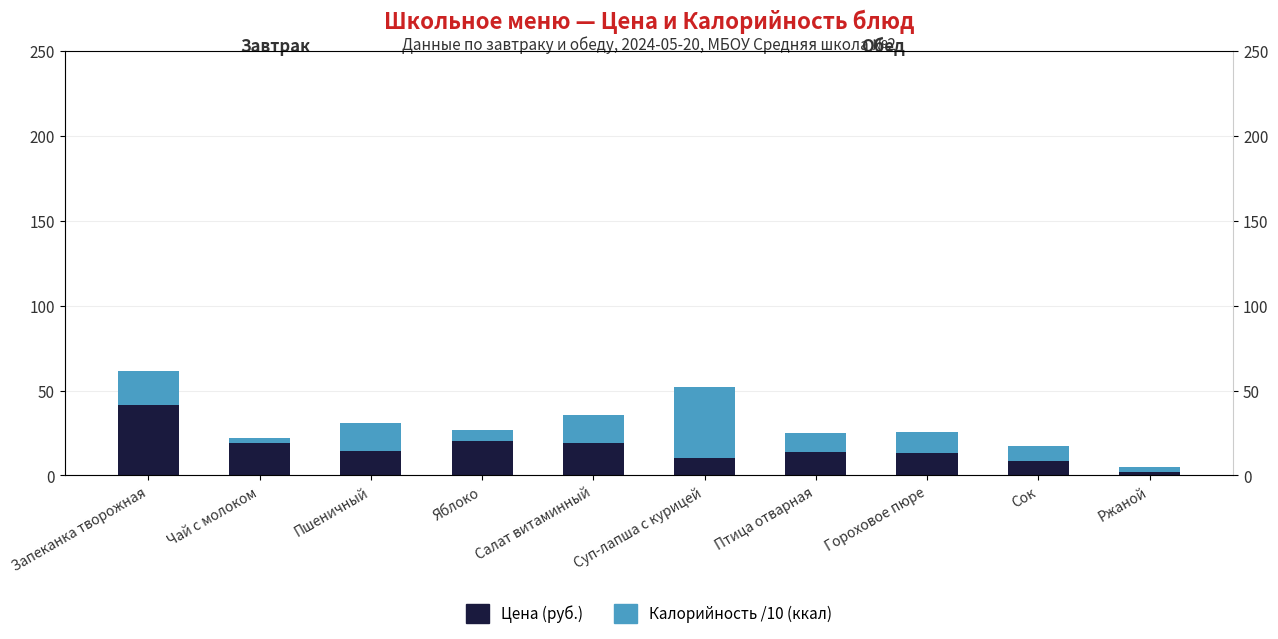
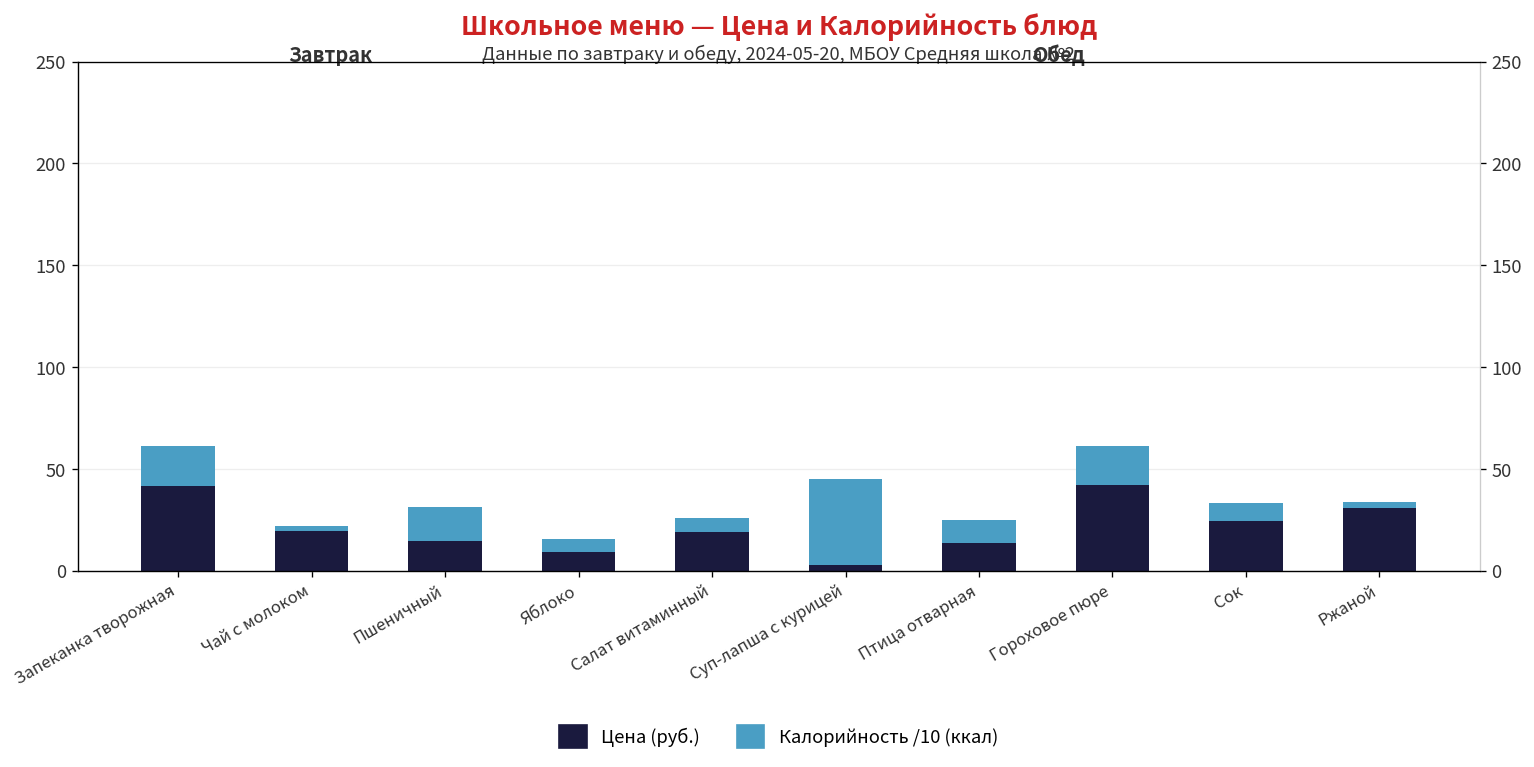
Цена (руб.), Яблоко: 21 -> 9
Калорийность /10 (ккал), Салат витаминный: 17 -> 7
Цена (руб.), Суп-лапша с курицей: 10 -> 3
Цена (руб.), Гороховое пюре: 13 -> 42
Калорийность /10 (ккал), Гороховое пюре: 13 -> 19
Цена (руб.), Сок: 9 -> 24
Цена (руб.), Ржаной: 2 -> 31
